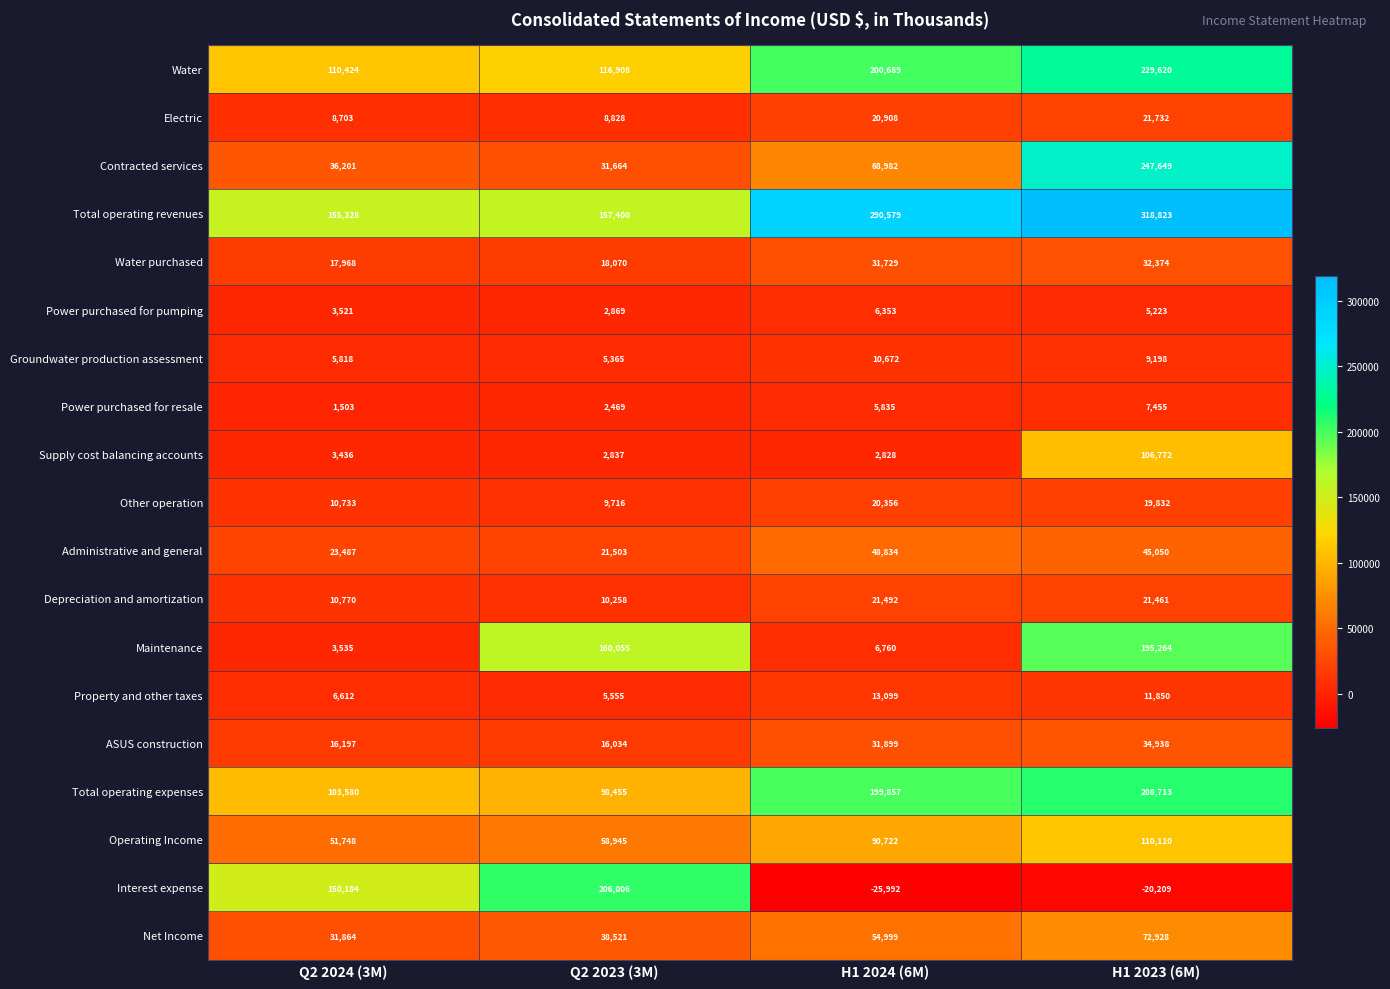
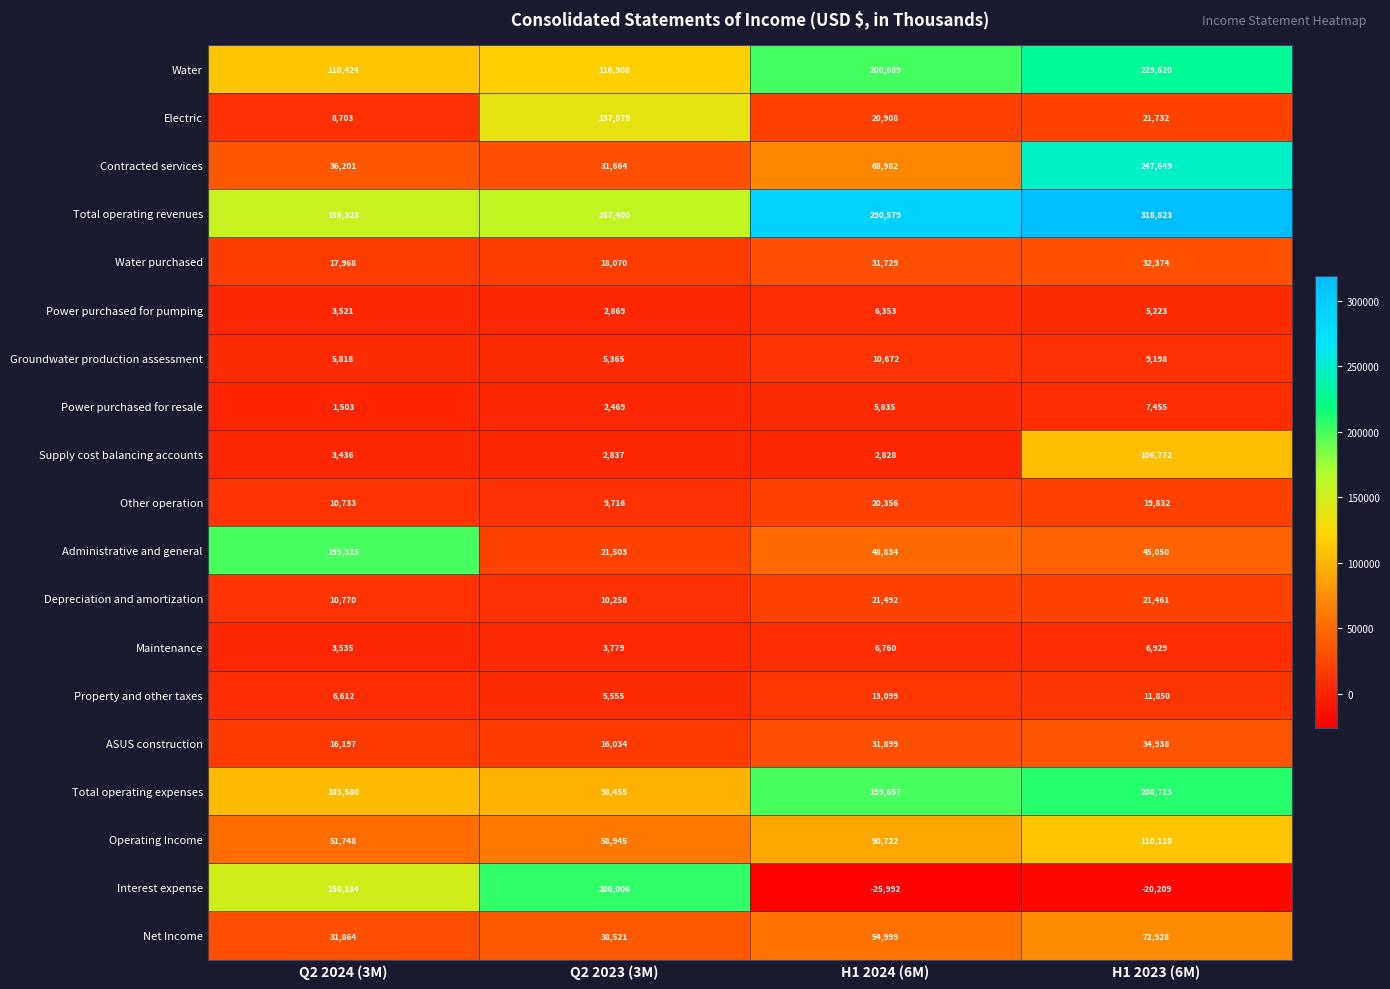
Electric, Q2 2023 (3M): 8,828 -> 137,079
Administrative and general, Q2 2024 (3M): 23,487 -> 199,315
Maintenance, Q2 2023 (3M): 160,055 -> 3,779
Maintenance, H1 2023 (6M): 195,264 -> 6,929
